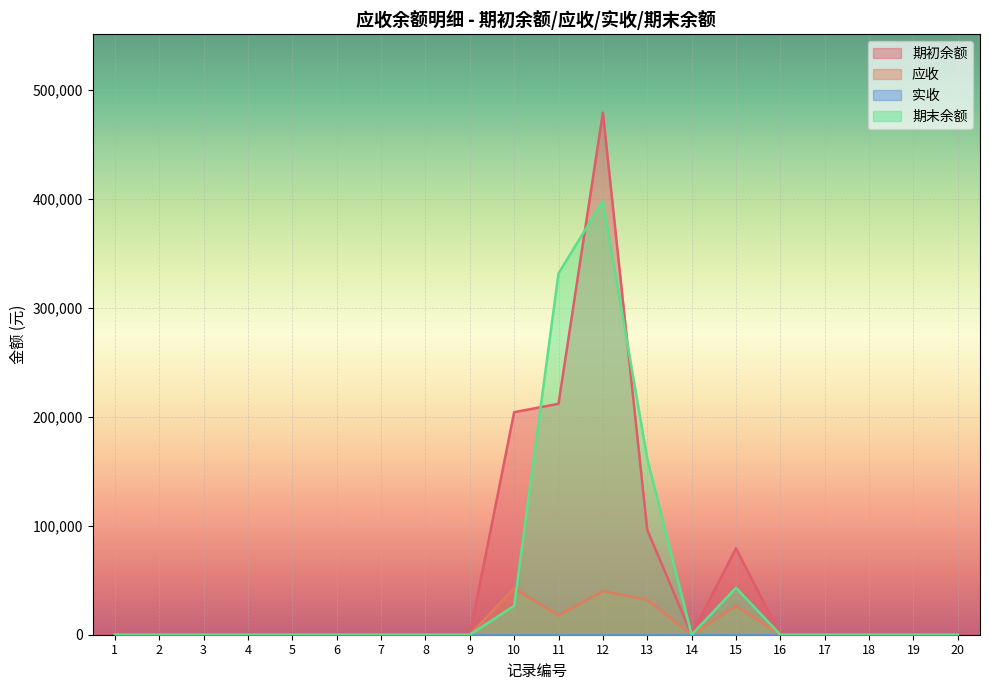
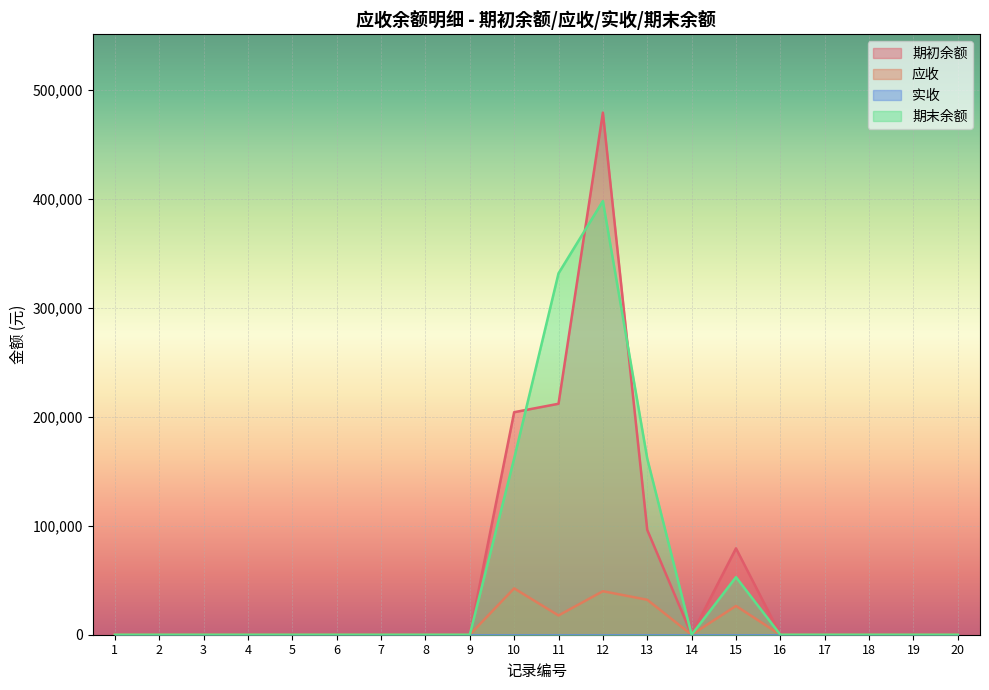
期末余额, 10: 27,000 -> 162,000
期末余额, 15: 43,000 -> 53,000
